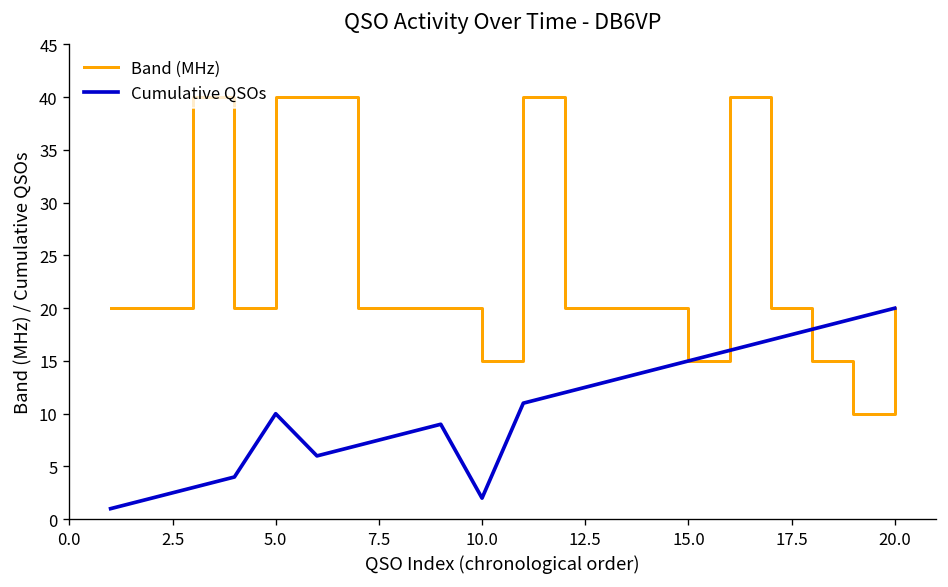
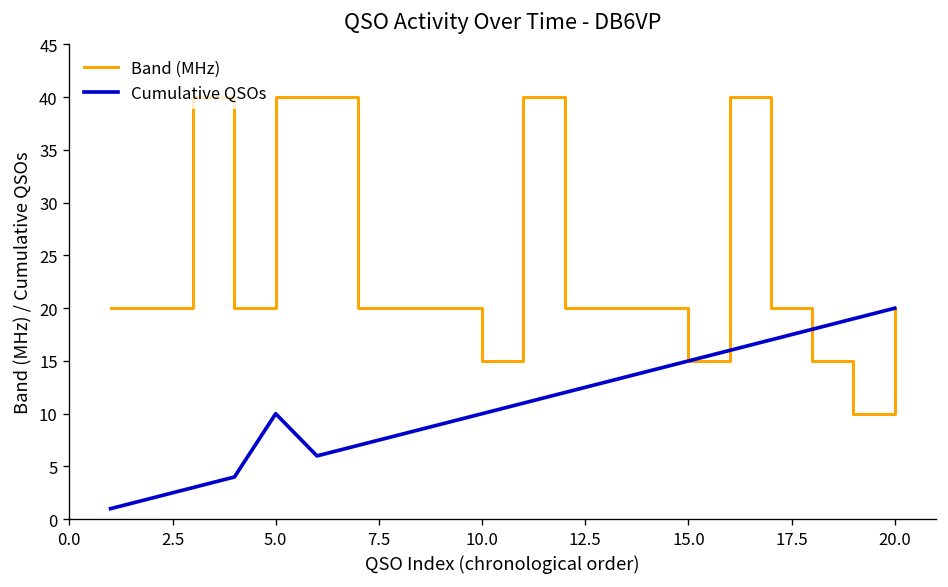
Cumulative QSOs, 10.0: 2 -> 10
